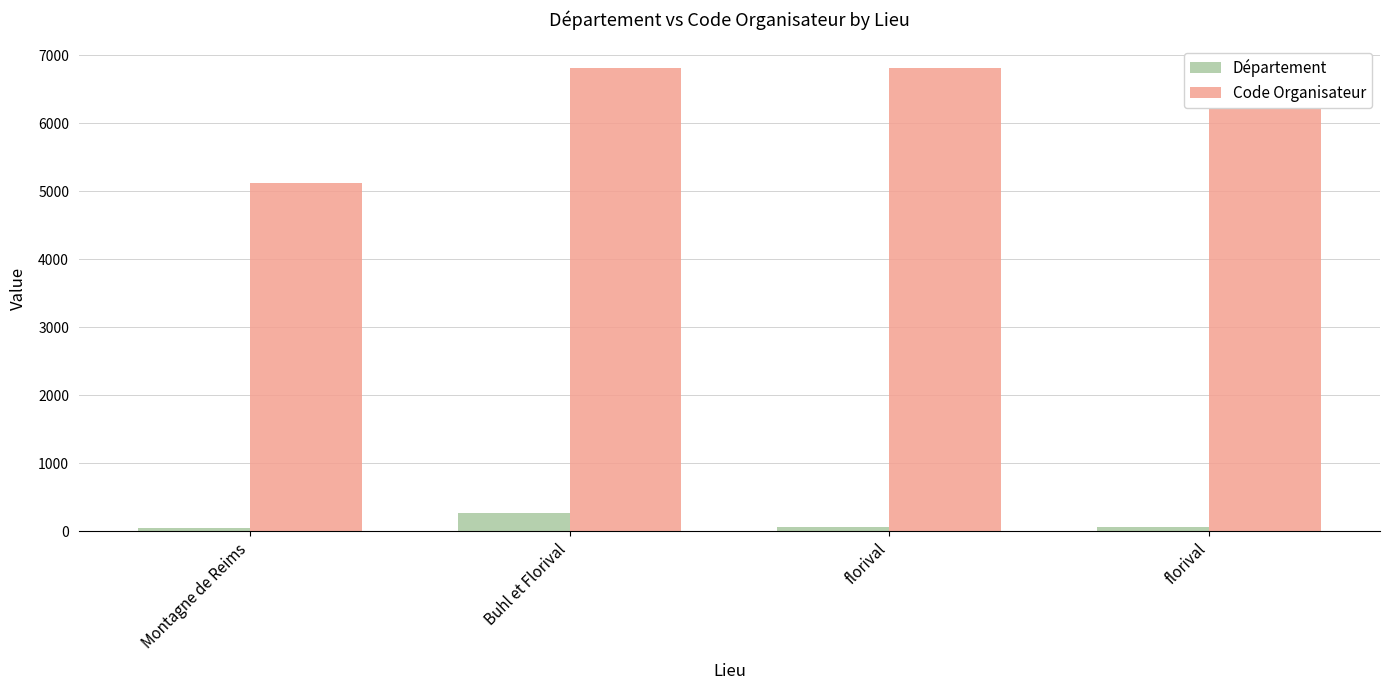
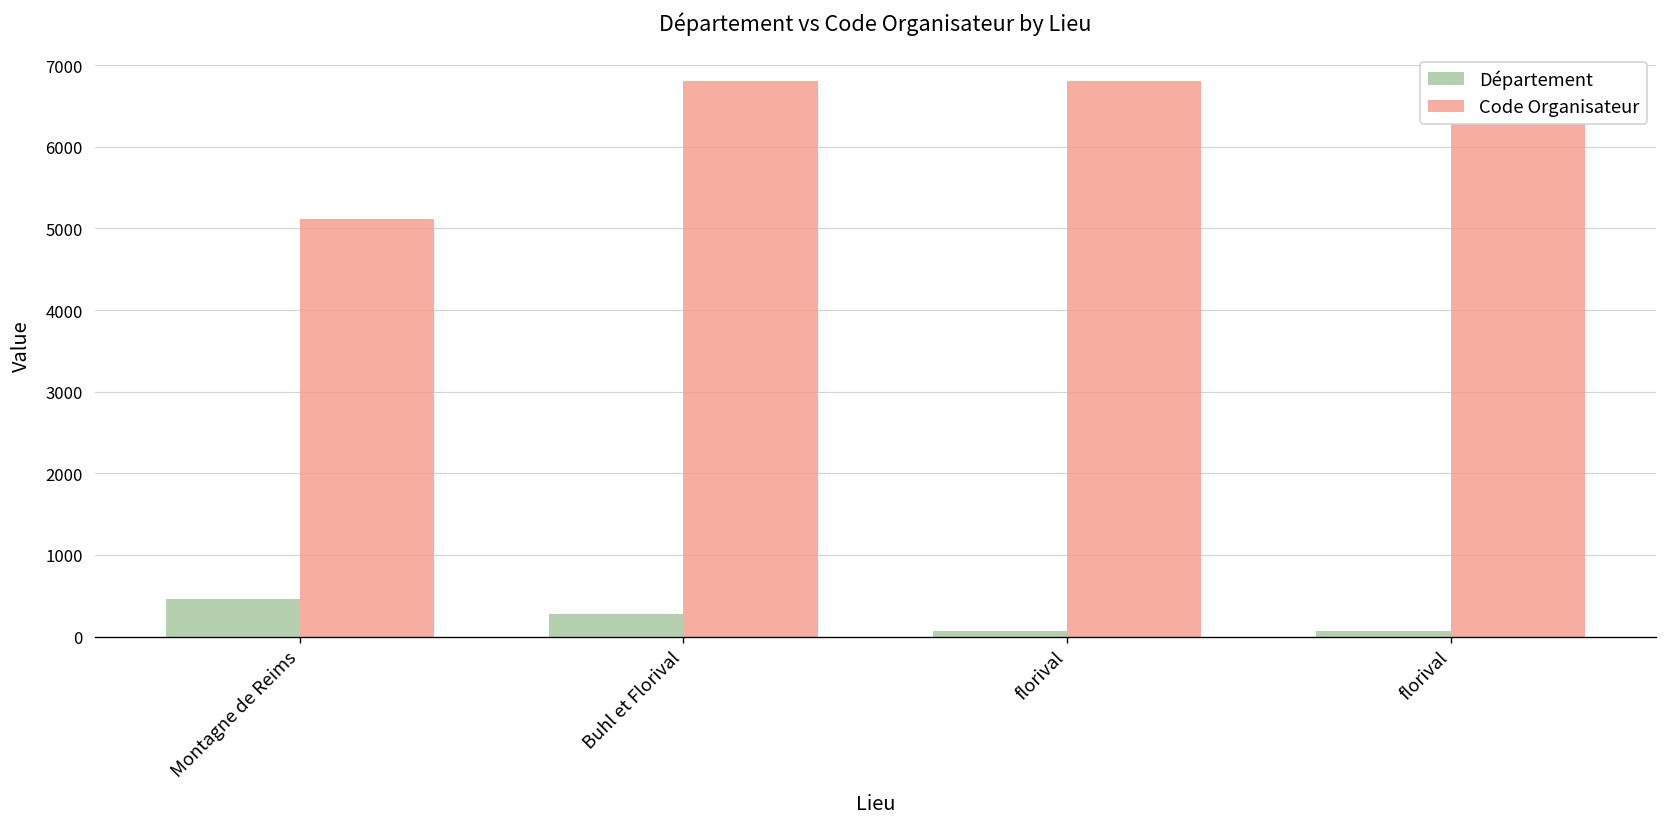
Département, Montagne de Reims: 100 -> 500
